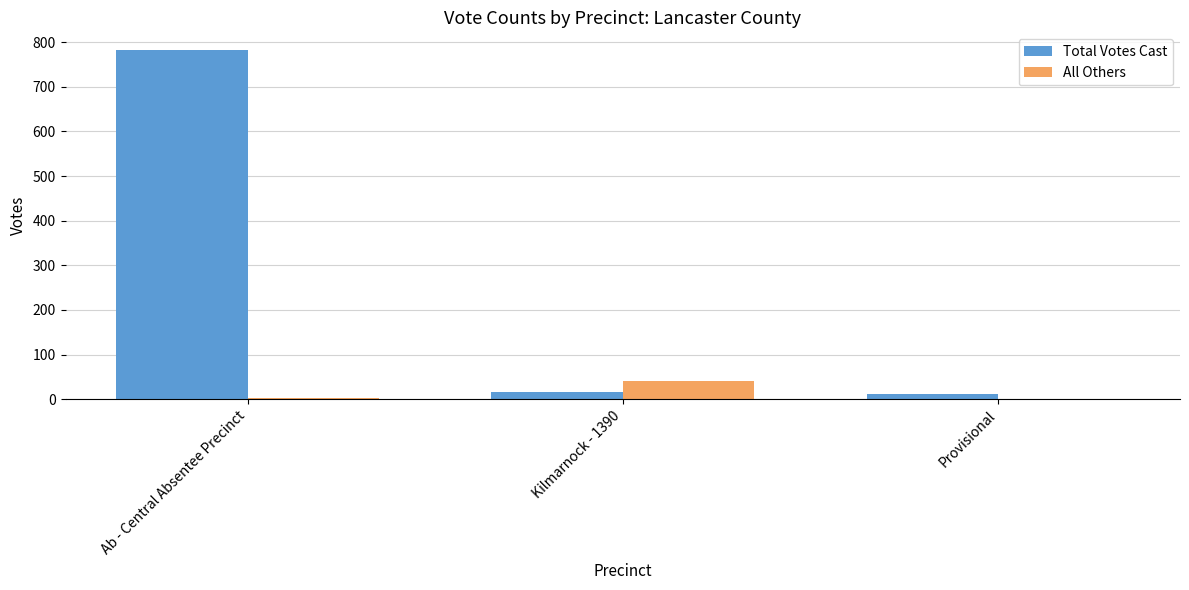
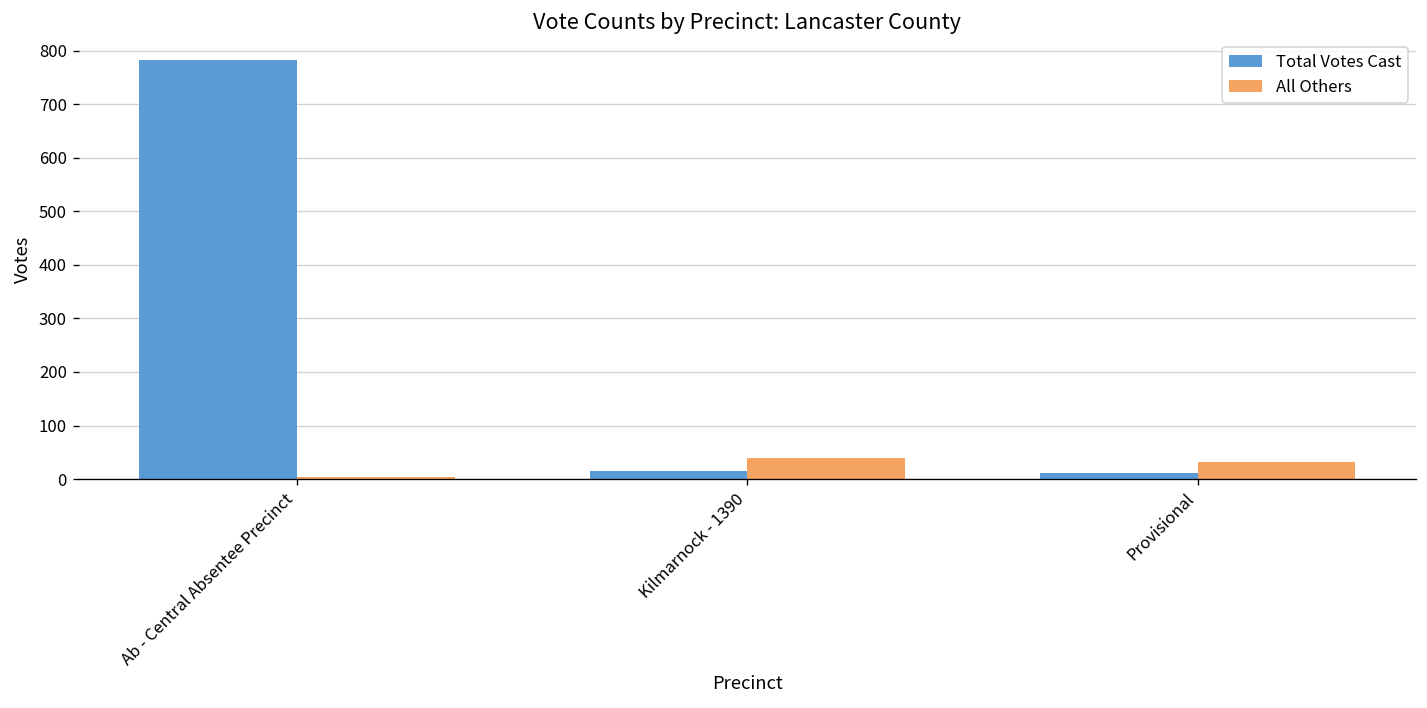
All Others, Provisional: 0 -> 30
